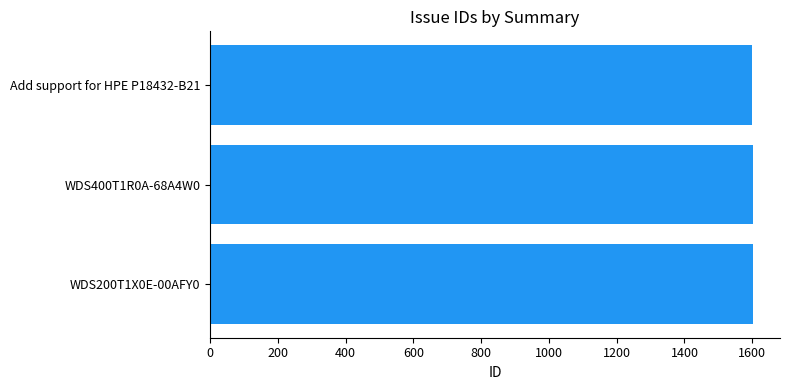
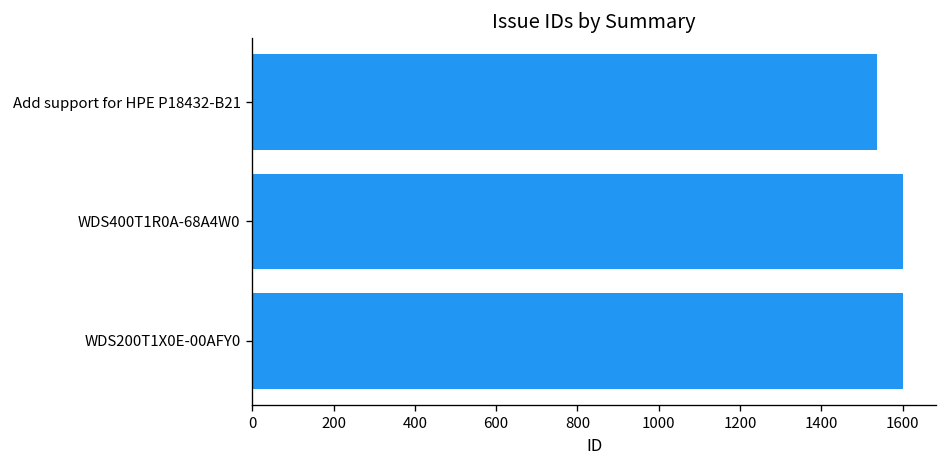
Add support for HPE P18432-B21: 1600 -> 1540
